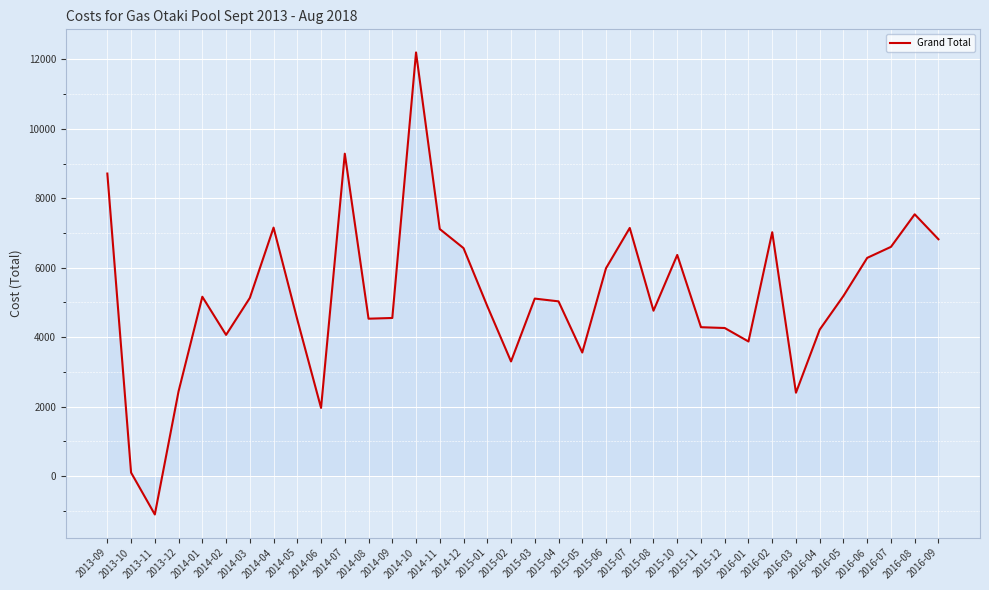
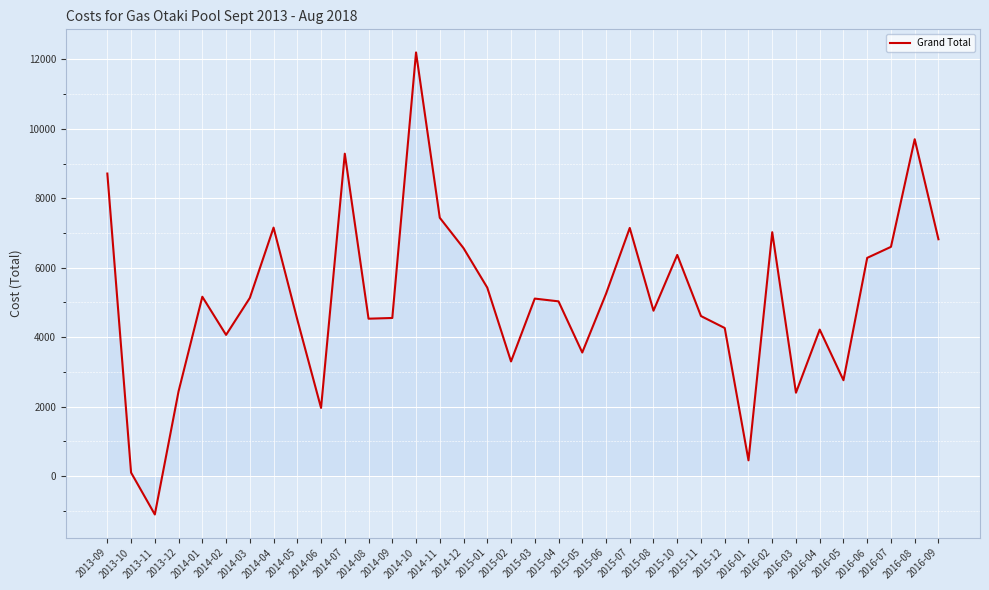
Grand Total, 2014-11: 7100 -> 7400
Grand Total, 2015-01: 4900 -> 5400
Grand Total, 2015-06: 6000 -> 5200
Grand Total, 2015-11: 4300 -> 4600
Grand Total, 2016-01: 3900 -> 500
Grand Total, 2016-05: 5200 -> 2800
Grand Total, 2016-08: 7500 -> 9700
